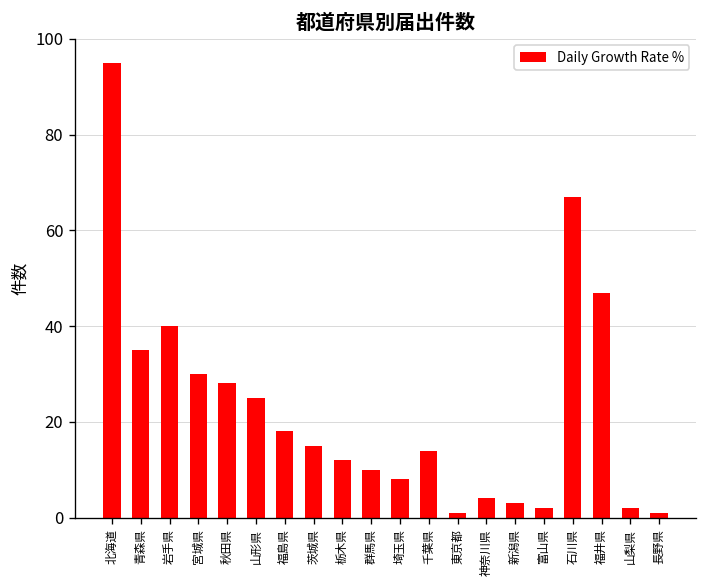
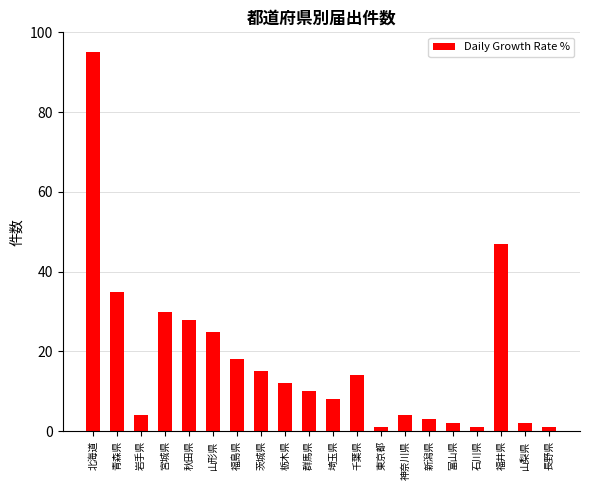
岩手県: 40 -> 4
石川県: 67 -> 1
